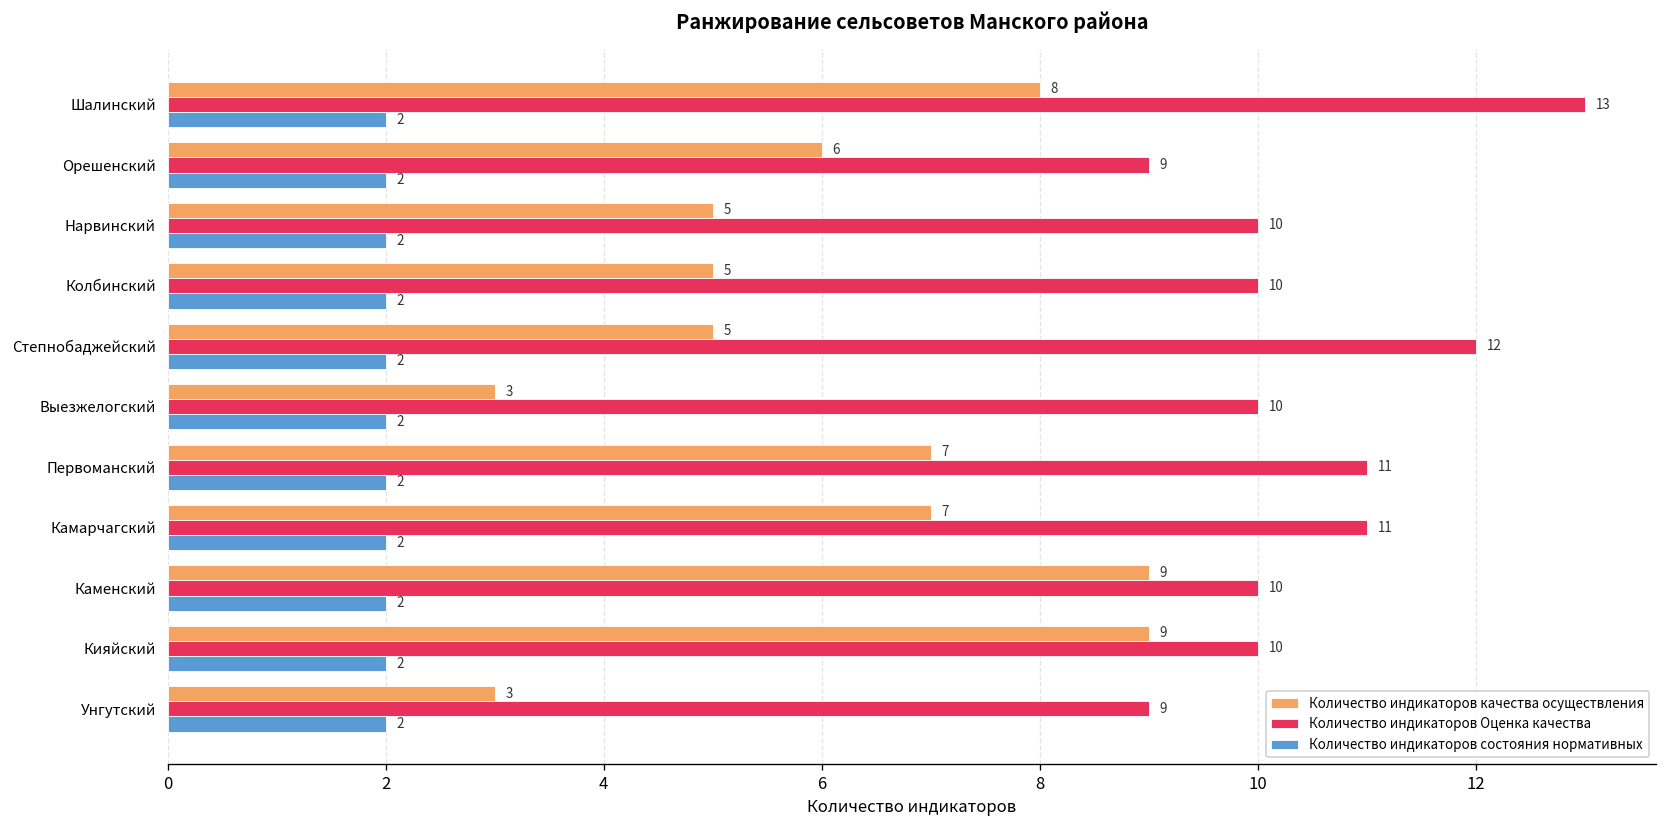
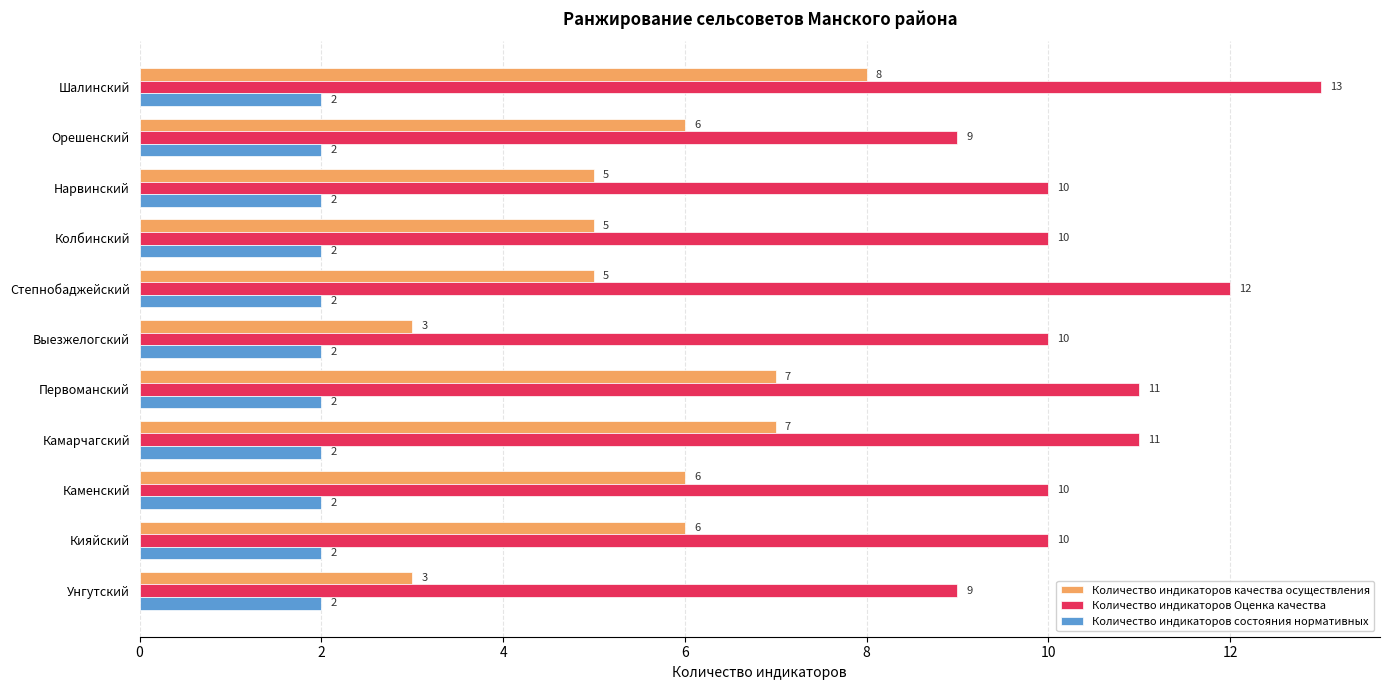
Количество индикаторов качества осуществления, Каменский: 9 -> 6
Количество индикаторов качества осуществления, Кияйский: 9 -> 6
